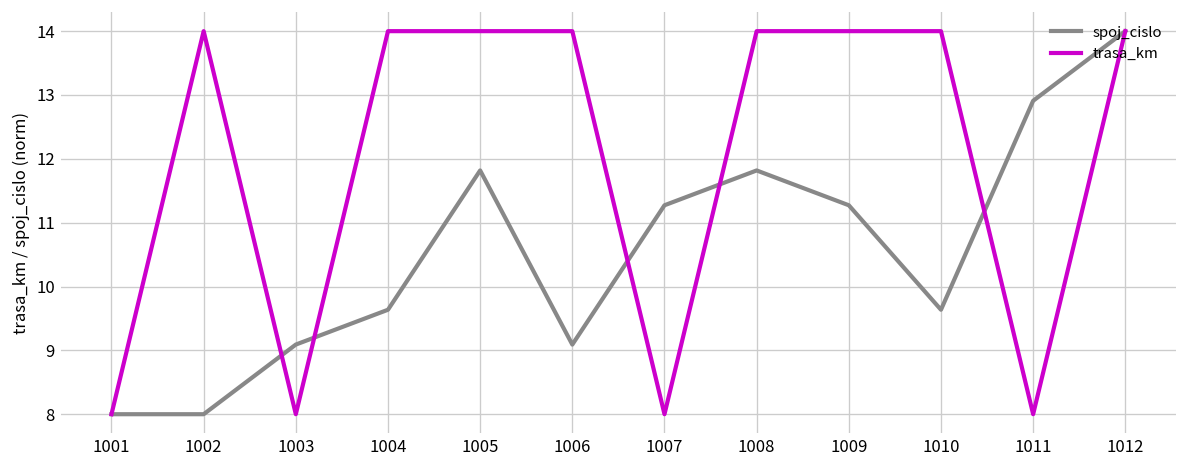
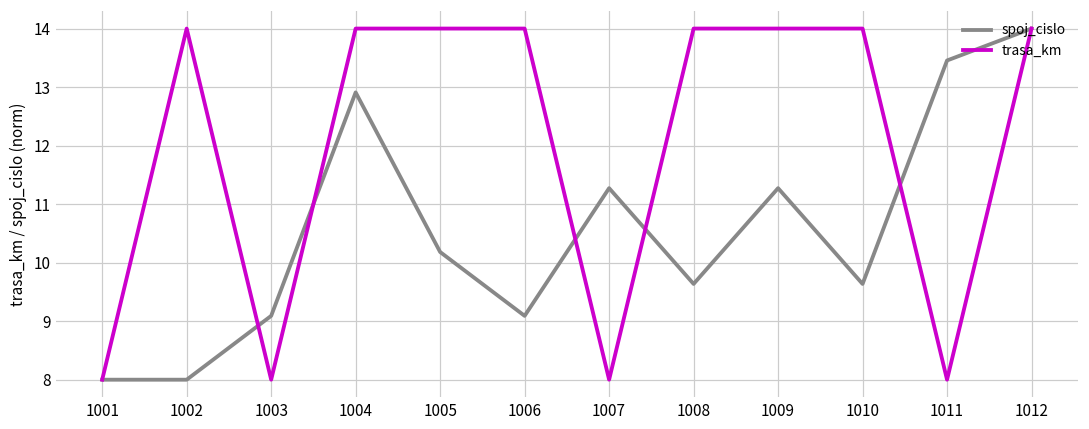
spoj_cislo, 1004: 9.6 -> 12.9
spoj_cislo, 1005: 11.8 -> 10.2
spoj_cislo, 1008: 11.8 -> 9.6
spoj_cislo, 1011: 12.9 -> 13.5
